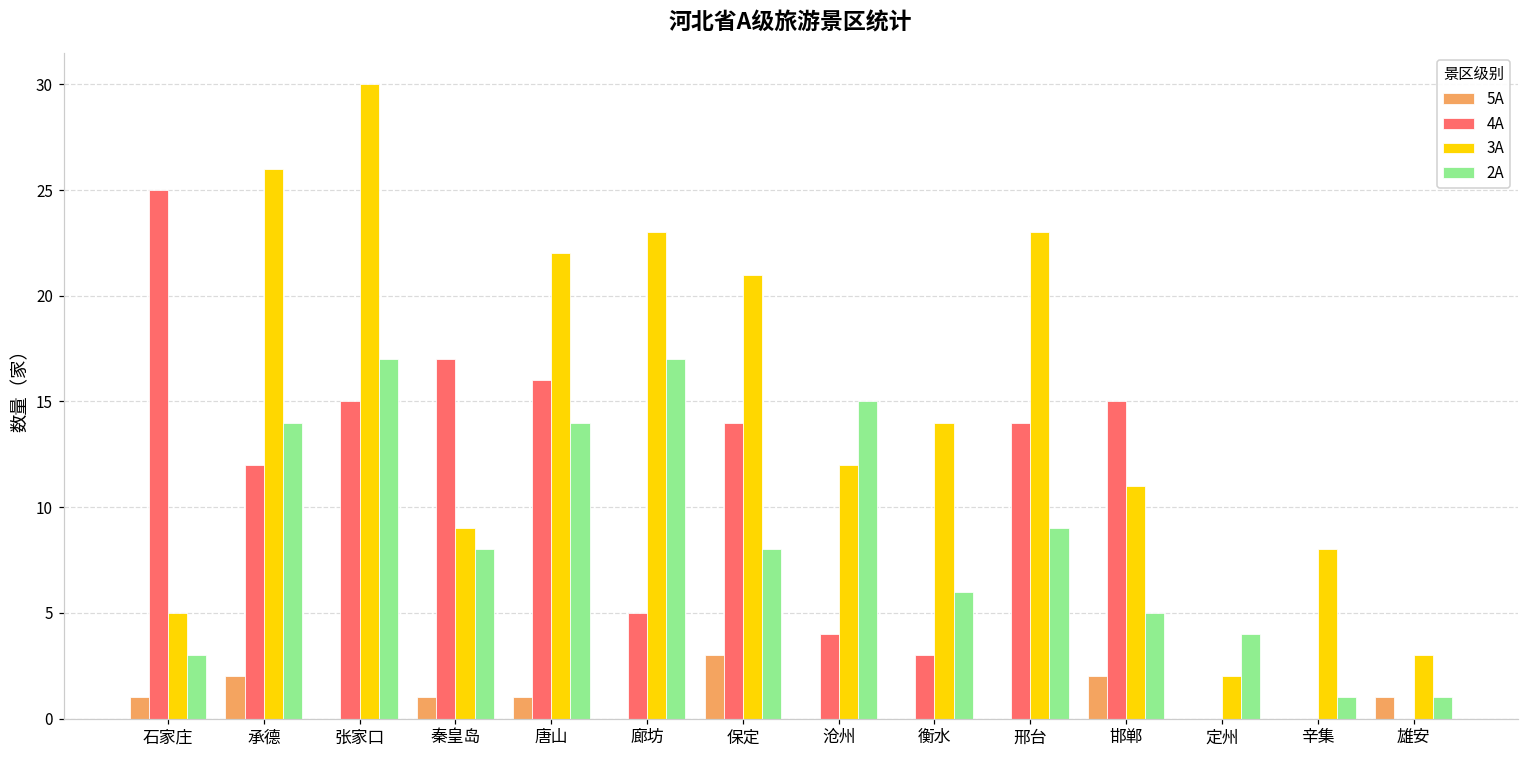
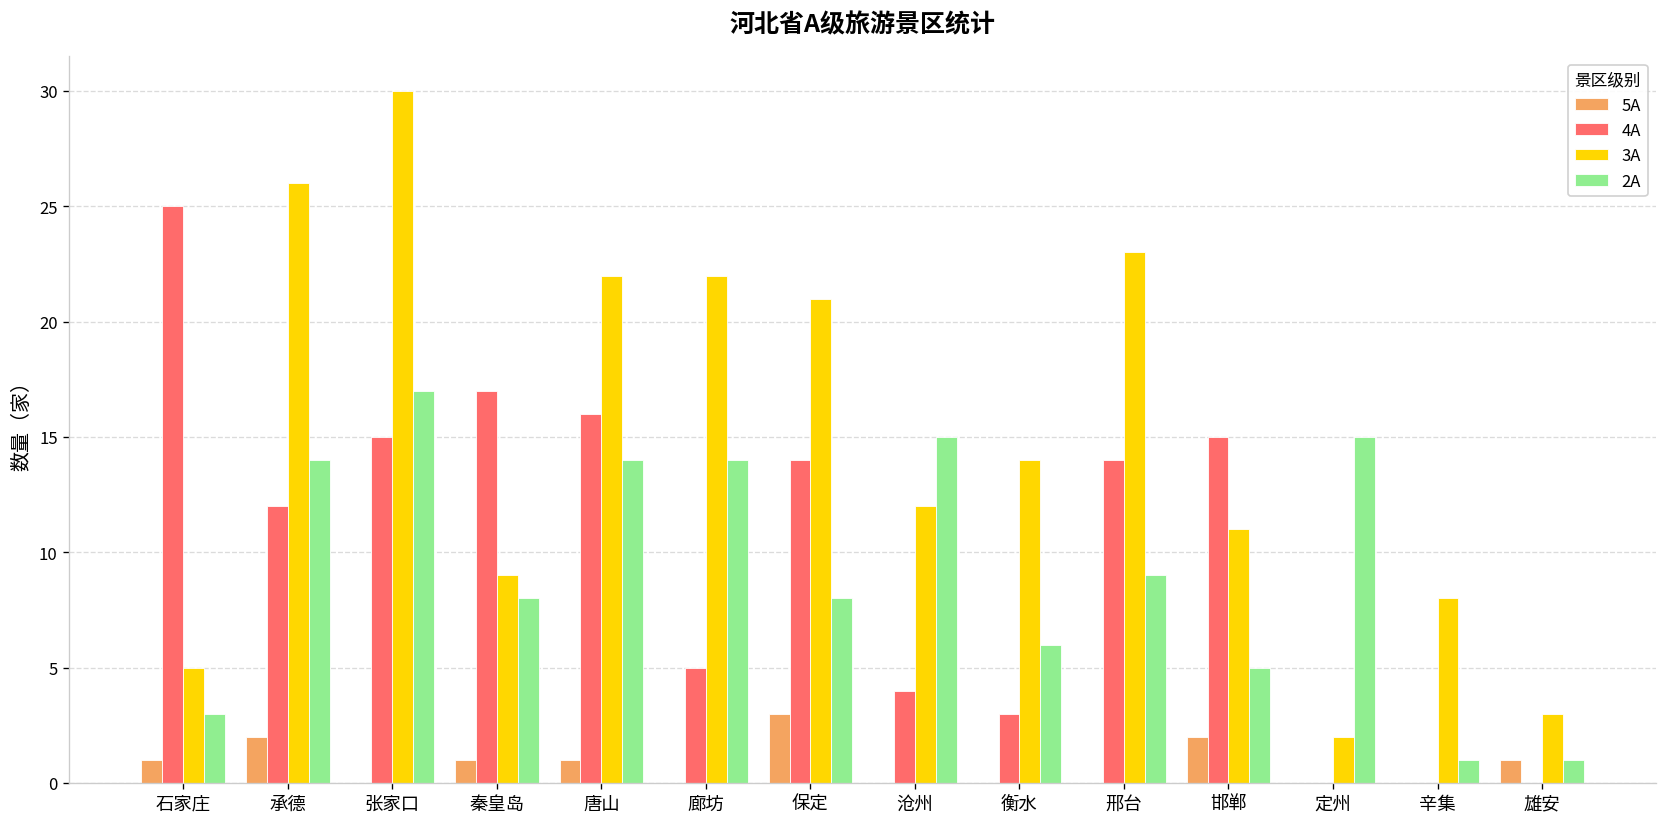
3A, 廊坊: 23 -> 22
2A, 廊坊: 17 -> 14
2A, 定州: 4 -> 15
